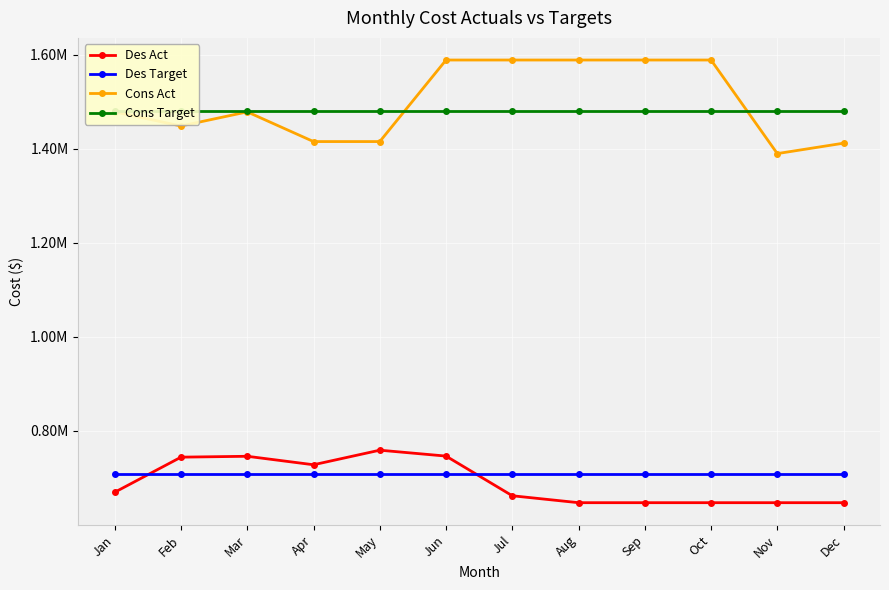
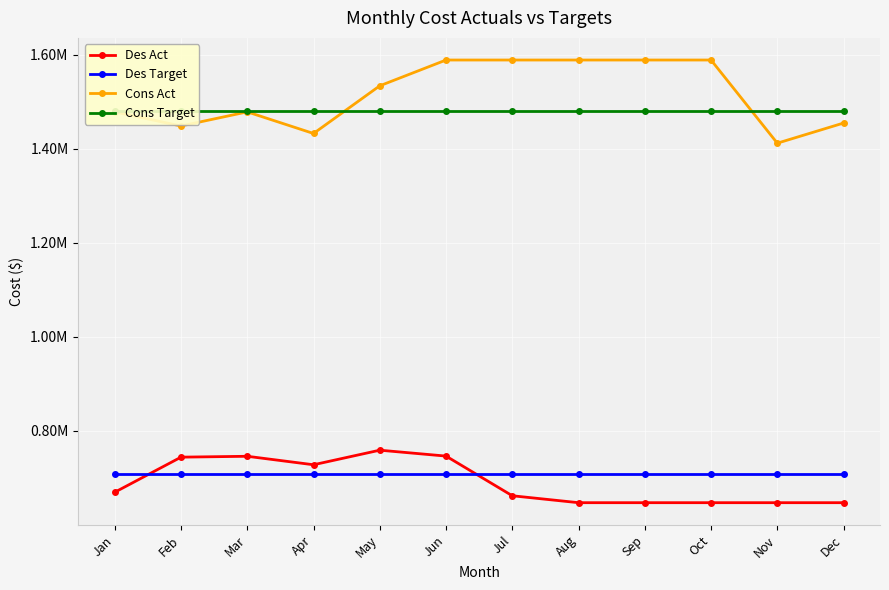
Cons Act, Apr: 1420000 -> 1430000
Cons Act, May: 1420000 -> 1530000
Cons Act, Nov: 1390000 -> 1410000
Cons Act, Dec: 1410000 -> 1450000
